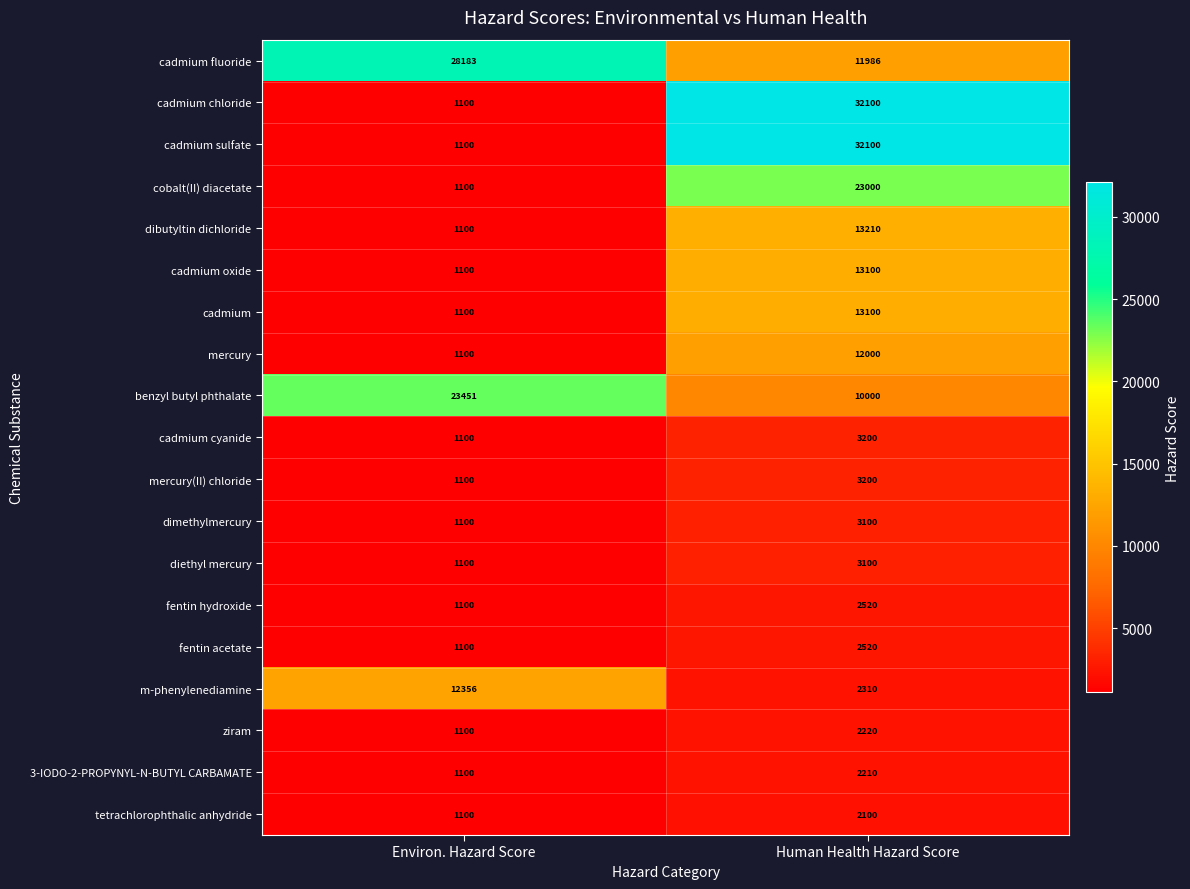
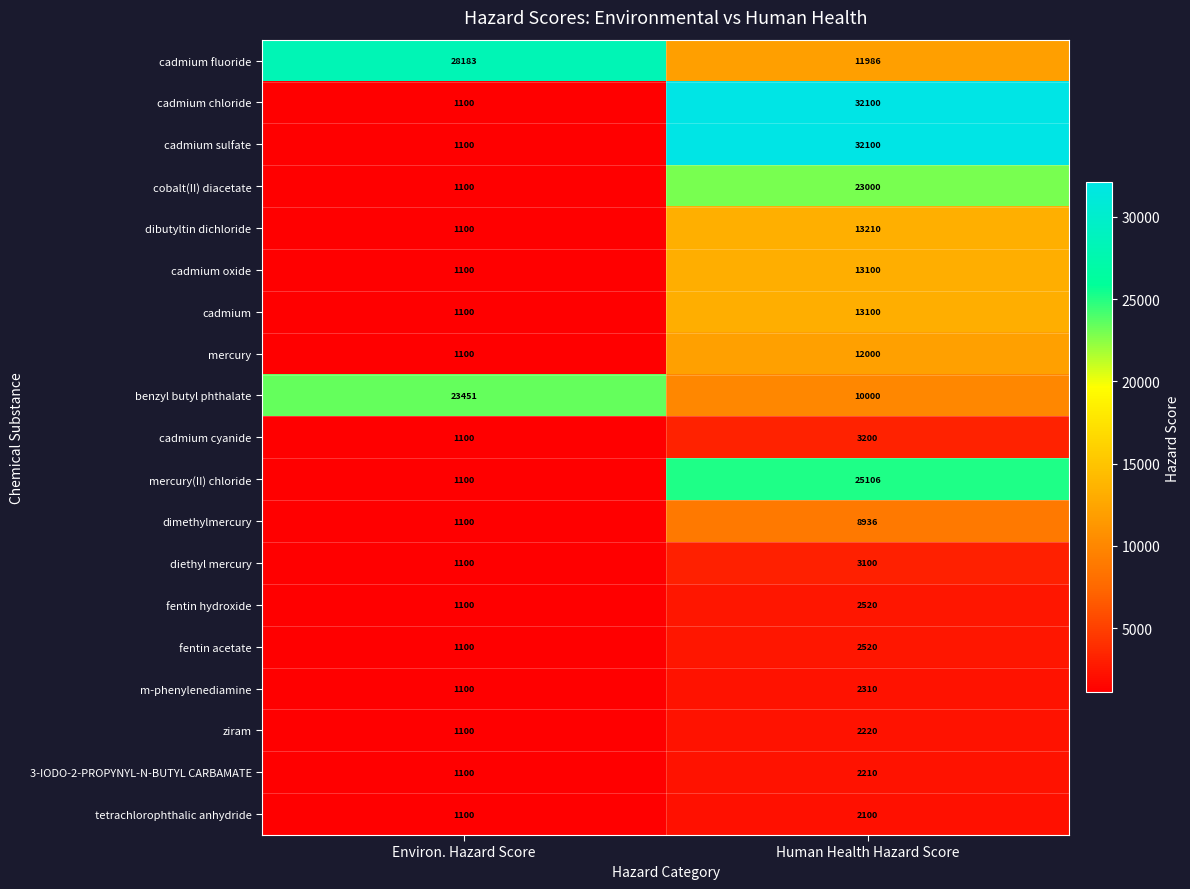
mercury(II) chloride, Human Health Hazard Score: 3200 -> 25106
dimethylmercury, Human Health Hazard Score: 3100 -> 8936
m-phenylenediamine, Environ. Hazard Score: 12356 -> 1100
